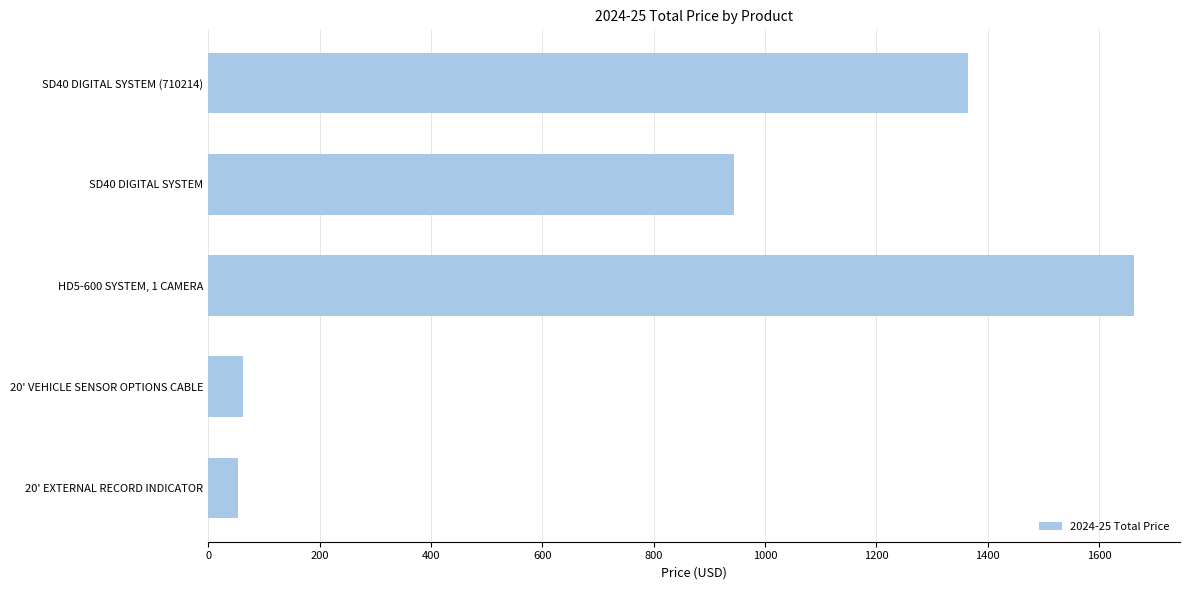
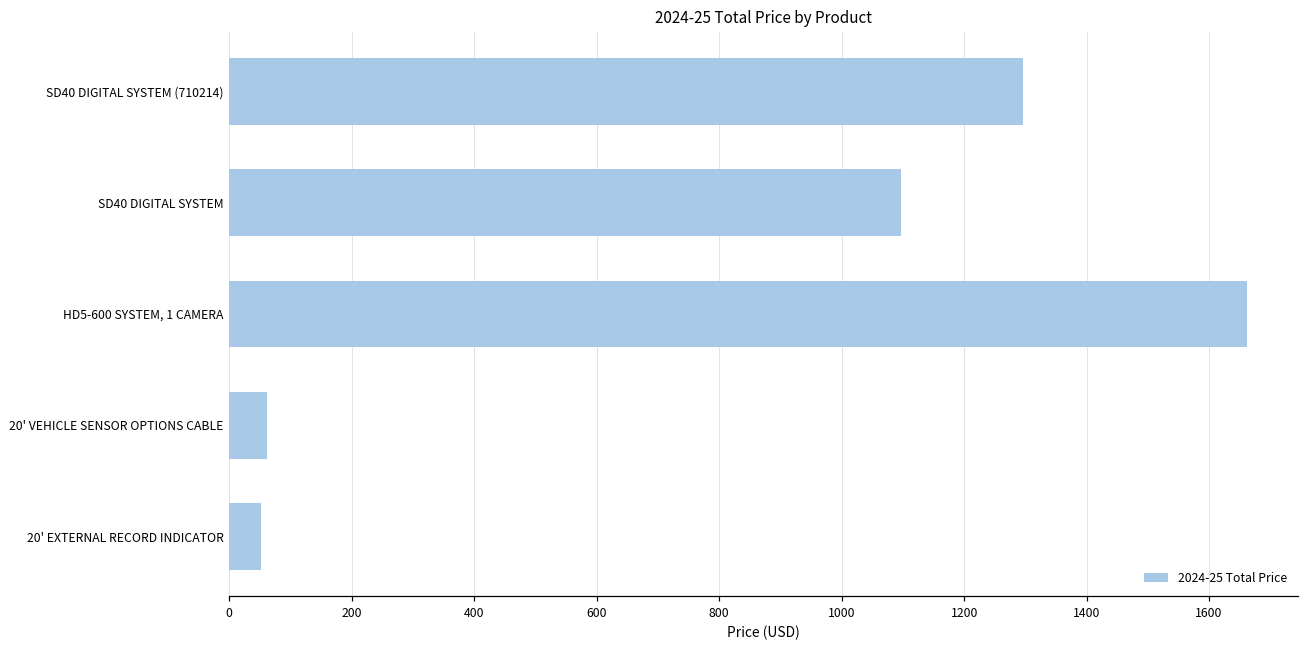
SD40 DIGITAL SYSTEM (710214): 1360 -> 1300
SD40 DIGITAL SYSTEM: 940 -> 1100
